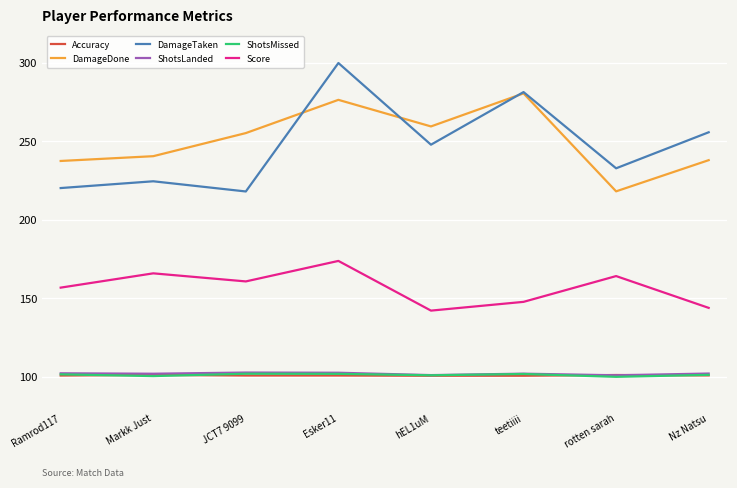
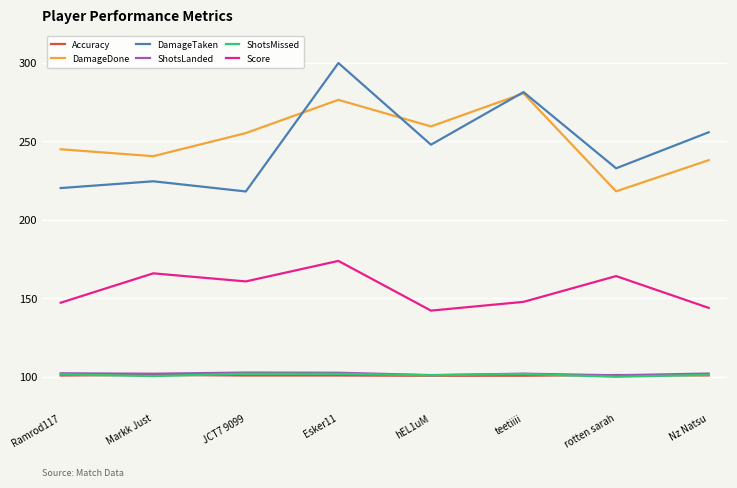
DamageDone, Ramrod117: 238 -> 245
Score, Ramrod117: 157 -> 147
